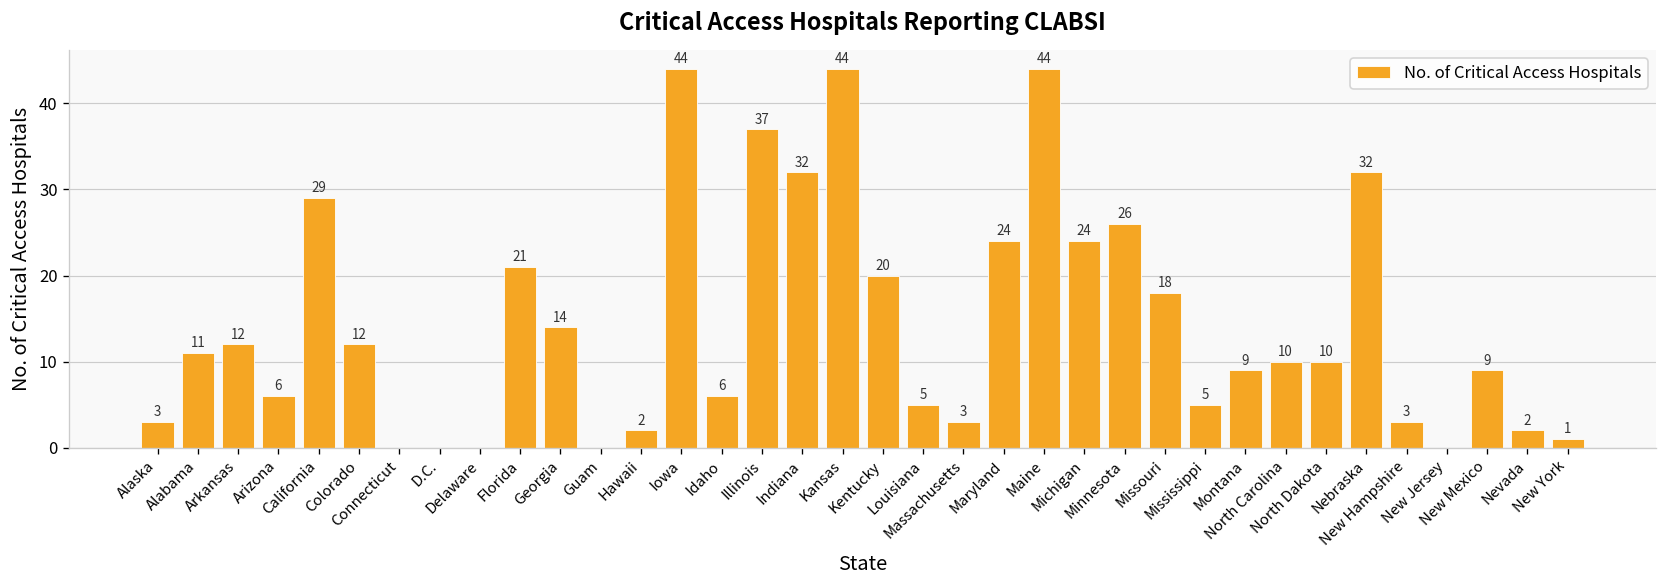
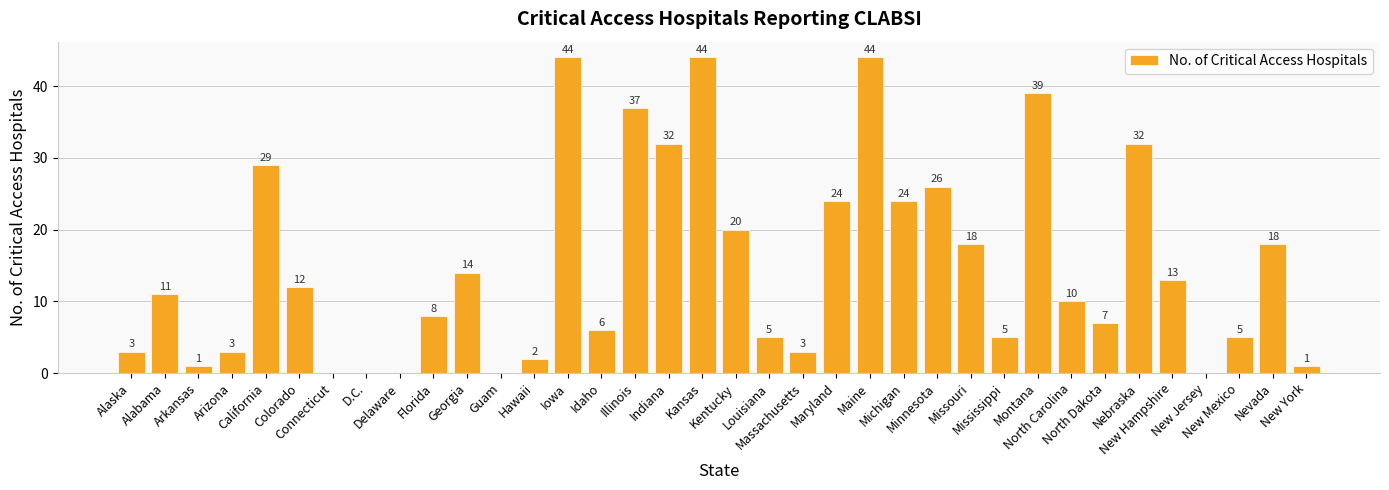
Arkansas: 12 -> 1
Arizona: 6 -> 3
Florida: 21 -> 8
Montana: 9 -> 39
North Dakota: 10 -> 7
New Hampshire: 3 -> 13
New Mexico: 9 -> 5
Nevada: 2 -> 18
